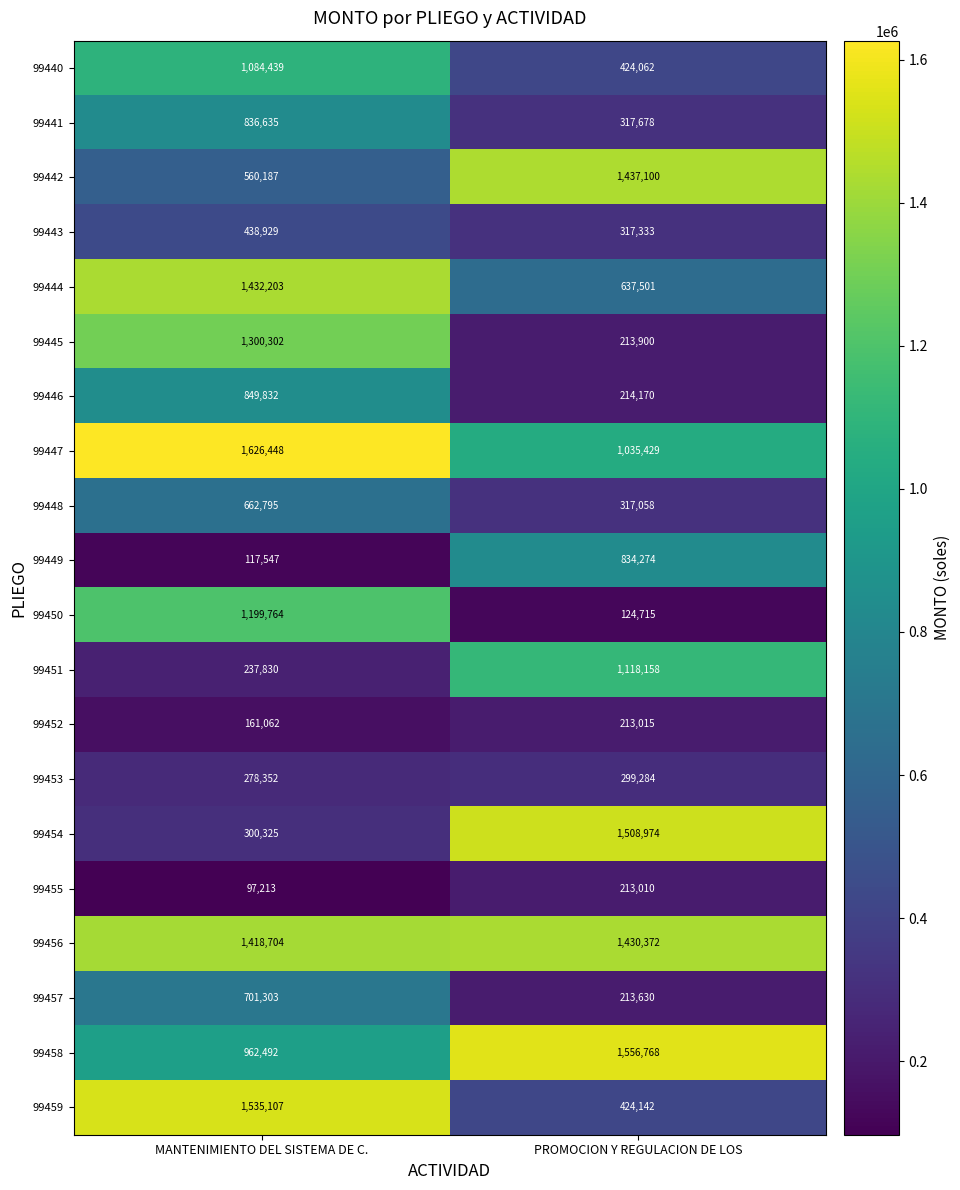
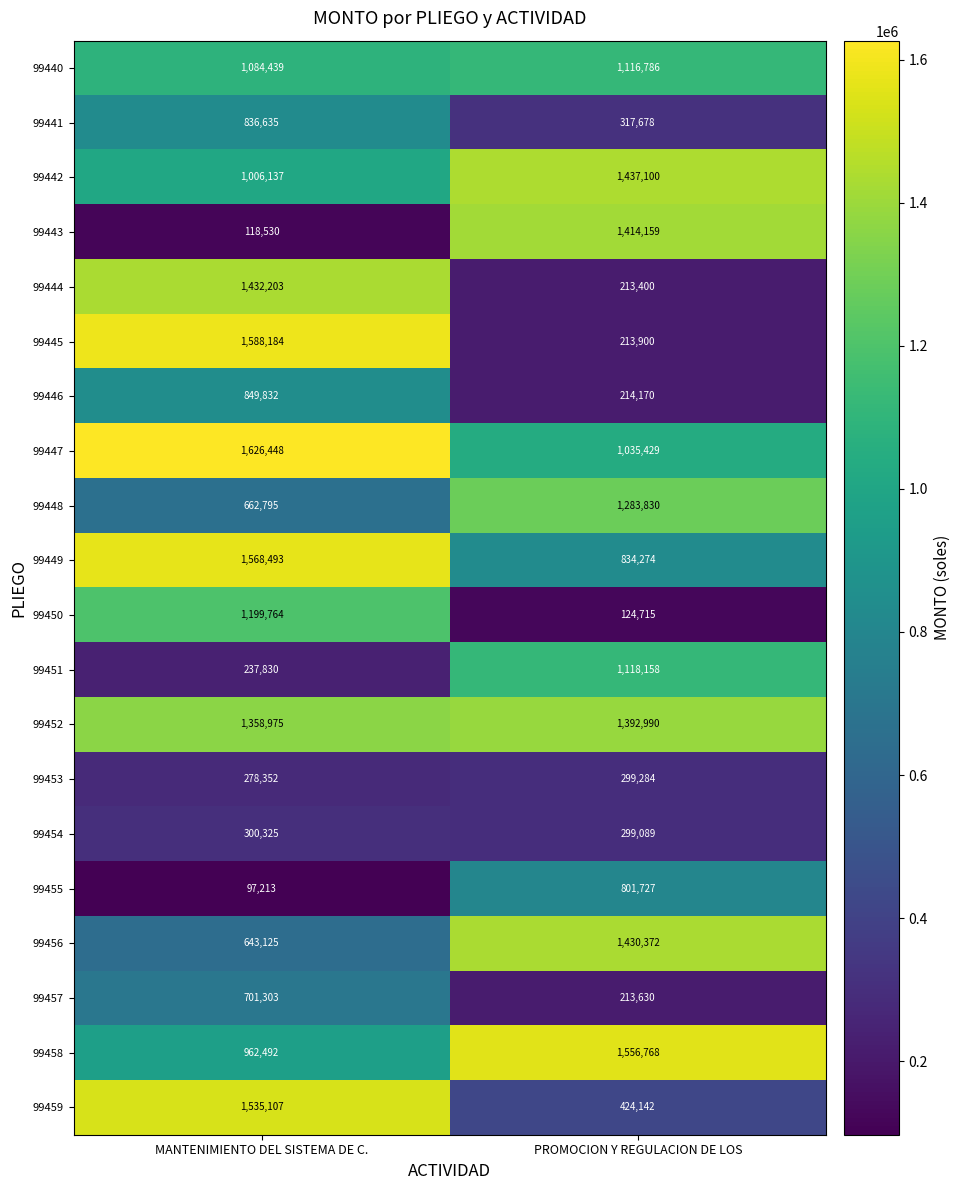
99440, PROMOCION Y REGULACION DE LOS: 424,062 -> 1,116,786
99442, MANTENIMIENTO DEL SISTEMA DE C.: 560,187 -> 1,006,137
99443, MANTENIMIENTO DEL SISTEMA DE C.: 438,929 -> 118,530
99443, PROMOCION Y REGULACION DE LOS: 317,333 -> 1,414,159
99444, PROMOCION Y REGULACION DE LOS: 637,501 -> 213,400
99445, MANTENIMIENTO DEL SISTEMA DE C.: 1,300,302 -> 1,588,184
99448, PROMOCION Y REGULACION DE LOS: 317,058 -> 1,283,830
99449, MANTENIMIENTO DEL SISTEMA DE C.: 117,547 -> 1,568,493
99452, MANTENIMIENTO DEL SISTEMA DE C.: 161,062 -> 1,358,975
99452, PROMOCION Y REGULACION DE LOS: 213,015 -> 1,392,990
99454, PROMOCION Y REGULACION DE LOS: 1,508,974 -> 299,089
99455, PROMOCION Y REGULACION DE LOS: 213,010 -> 801,727
99456, MANTENIMIENTO DEL SISTEMA DE C.: 1,418,704 -> 643,125
